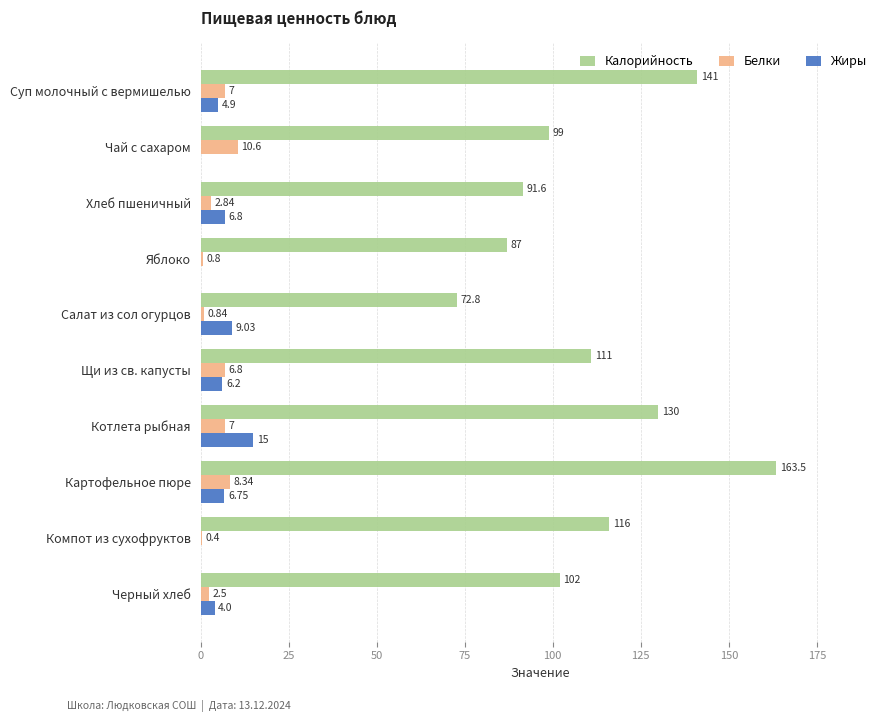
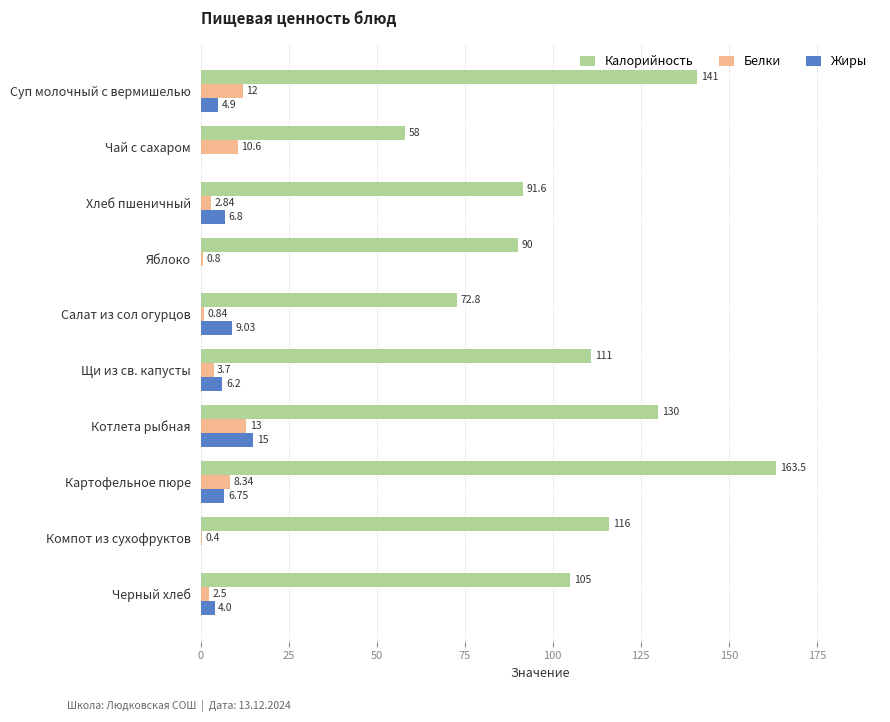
Белки, Суп молочный с вермишелью: 7 -> 12
Калорийность, Чай с сахаром: 99 -> 58
Калорийность, Яблоко: 87 -> 90
Белки, Щи из св. капусты: 6.8 -> 3.7
Белки, Котлета рыбная: 7 -> 13
Калорийность, Черный хлеб: 102 -> 105
